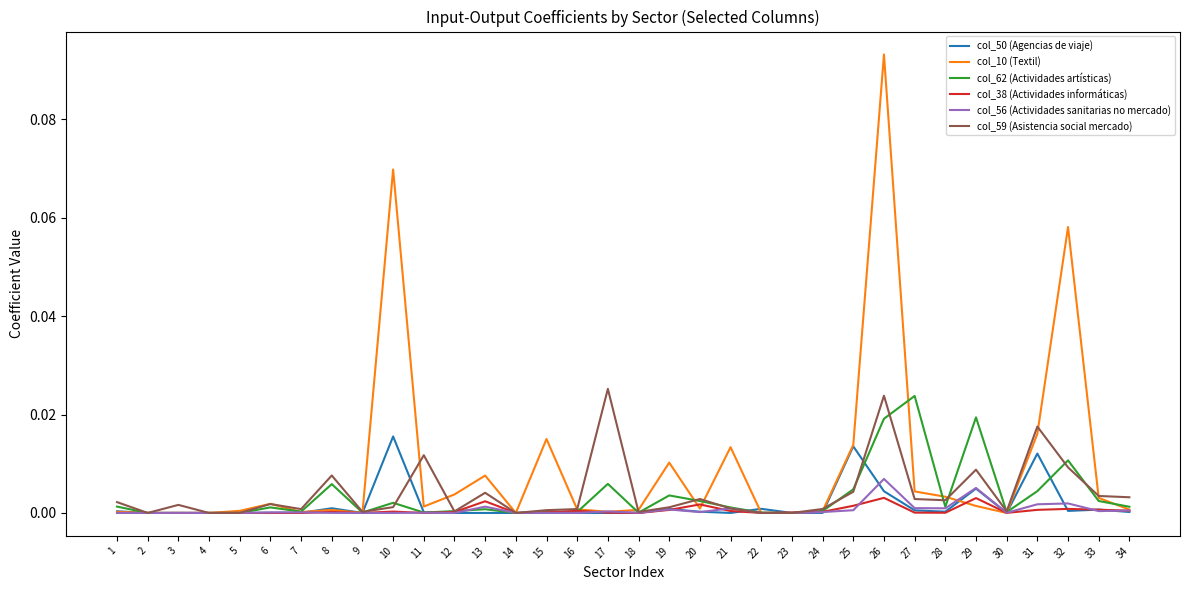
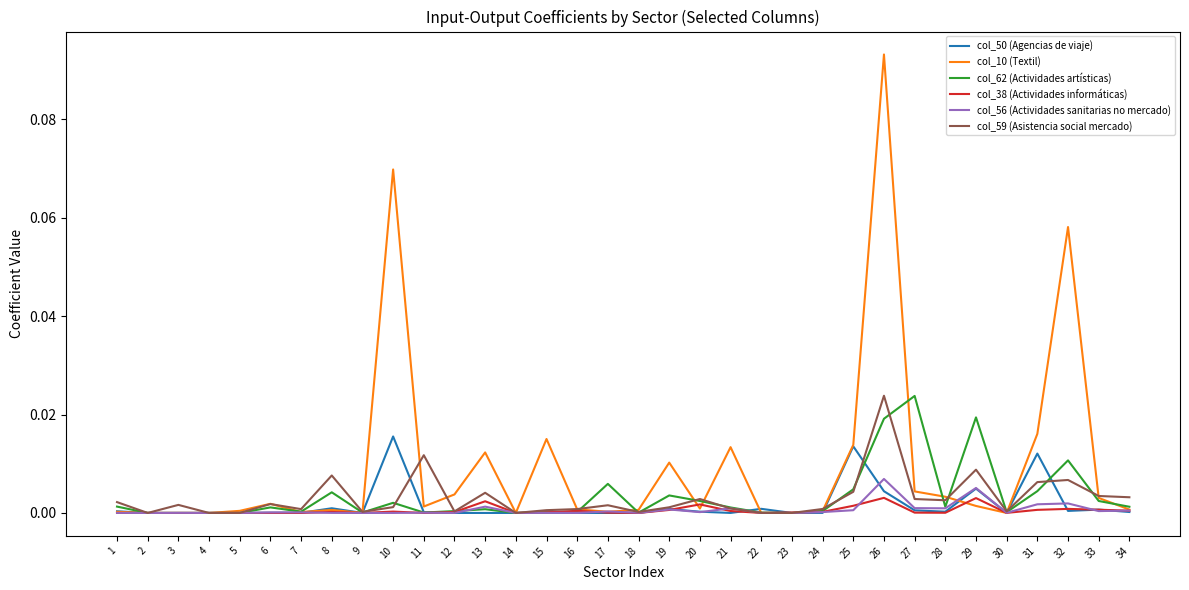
col_62 (Actividades artísticas), 8: 0.006 -> 0.004
col_10 (Textil), 13: 0.008 -> 0.012
col_59 (Asistencia social mercado), 17: 0.025 -> 0.002
col_59 (Asistencia social mercado), 31: 0.018 -> 0.006
col_59 (Asistencia social mercado), 32: 0.009 -> 0.007
